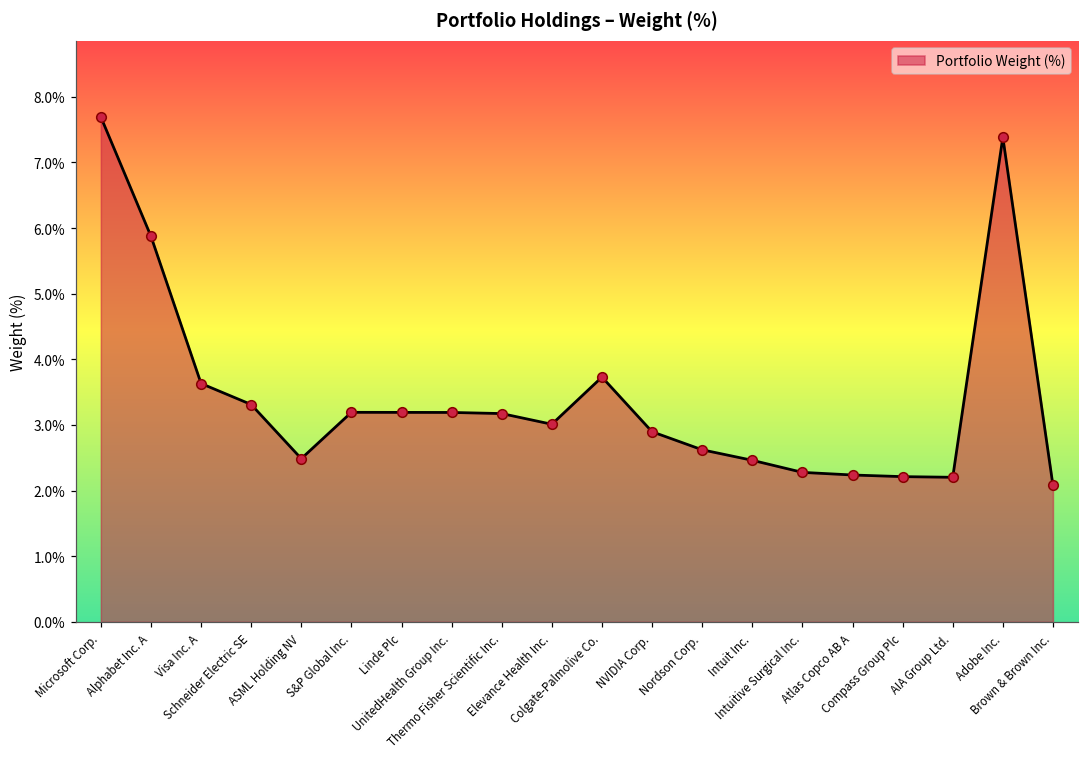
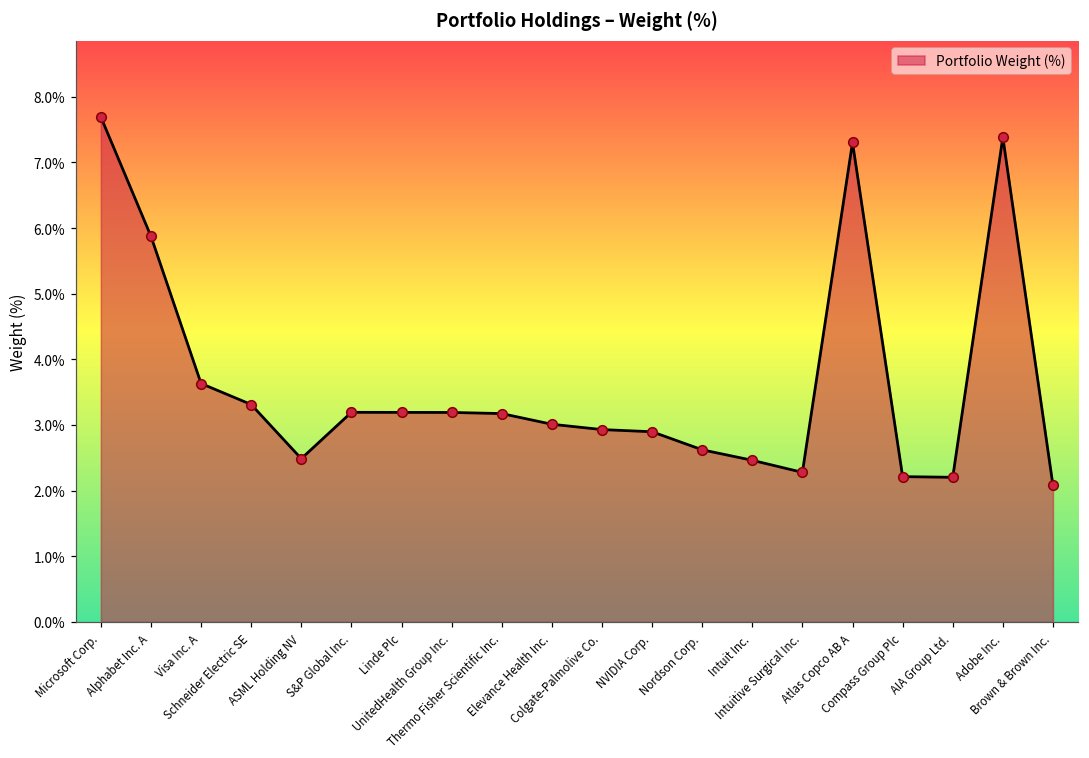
Colgate-Palmolive Co.: 3.7% -> 2.9%
Atlas Copco AB A: 2.2% -> 7.3%
